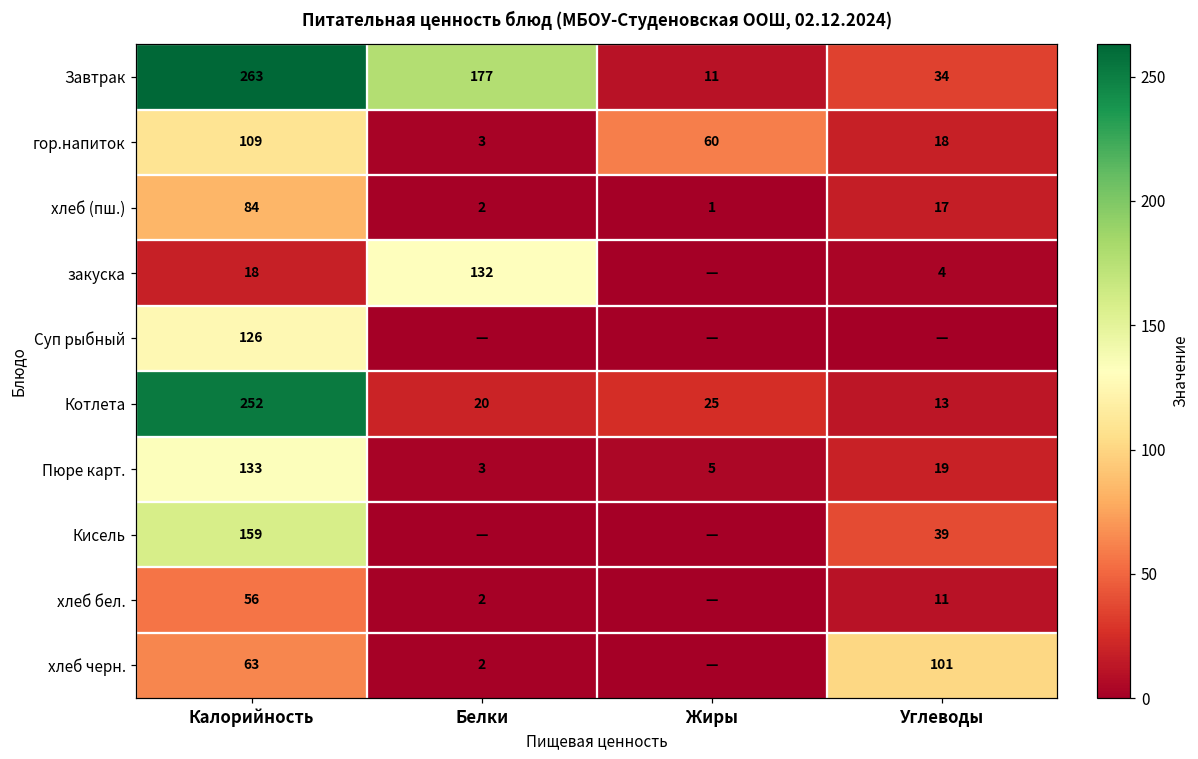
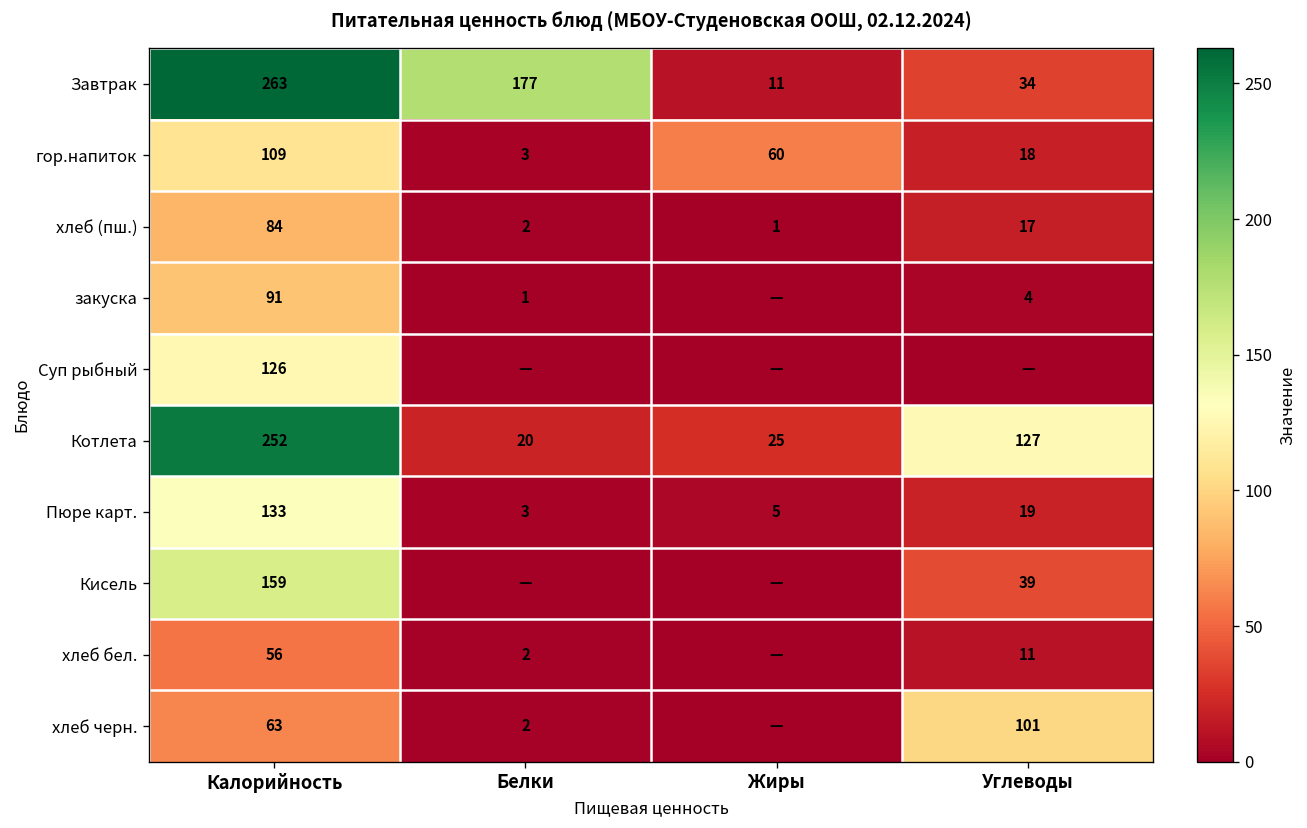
закуска, Калорийность: 18 -> 91
закуска, Белки: 132 -> 1
Котлета, Углеводы: 13 -> 127
